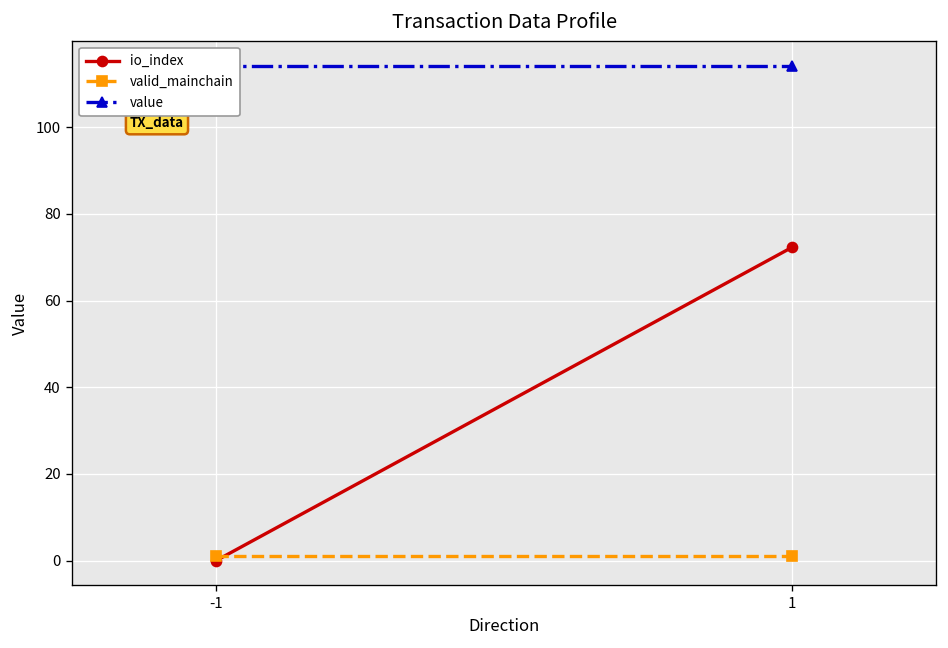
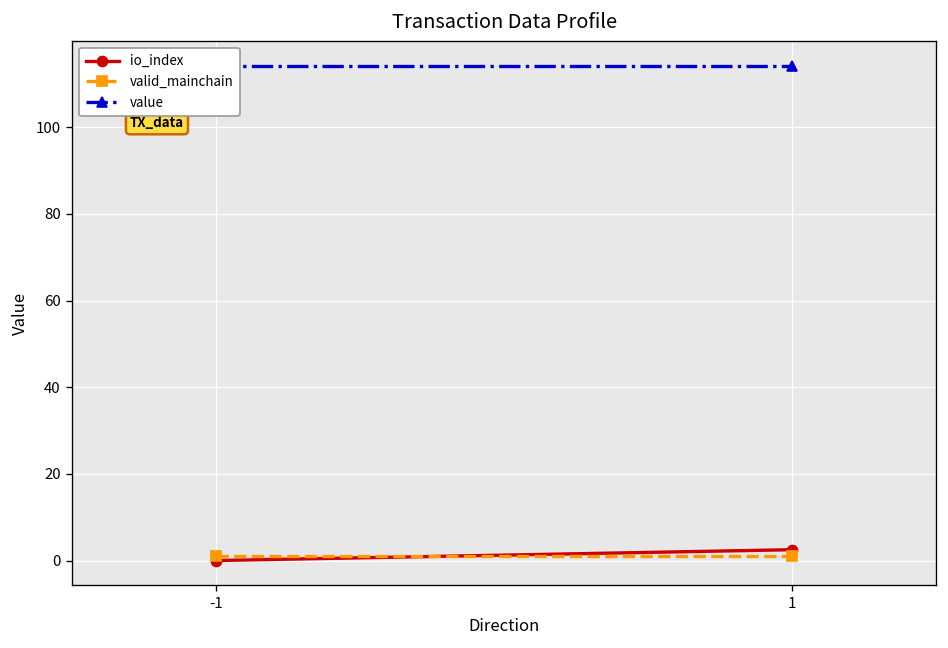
io_index, 1: 72 -> 3
